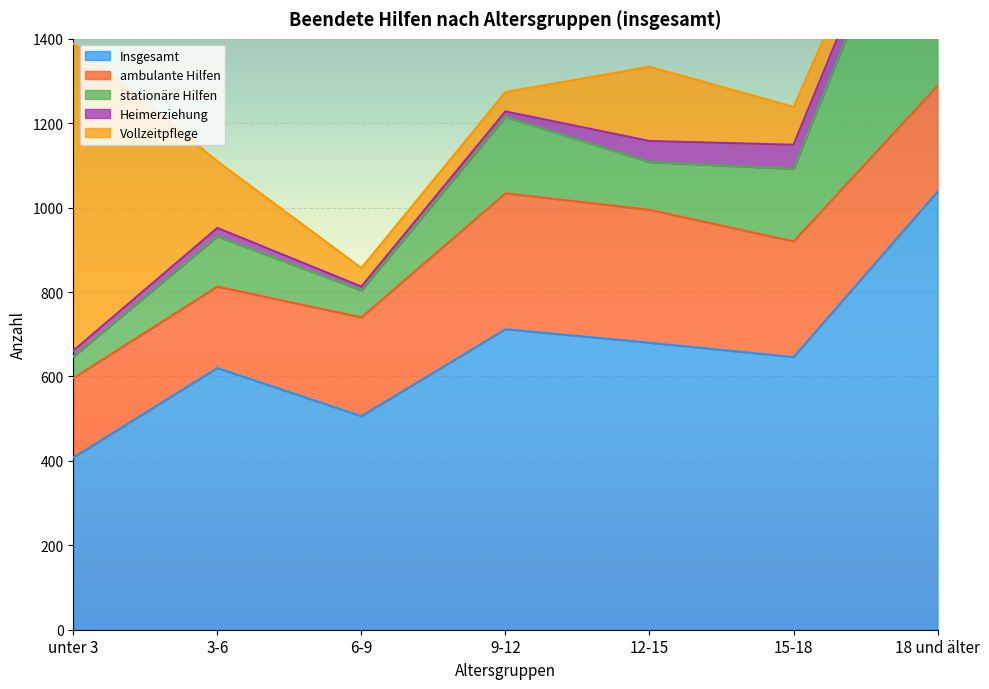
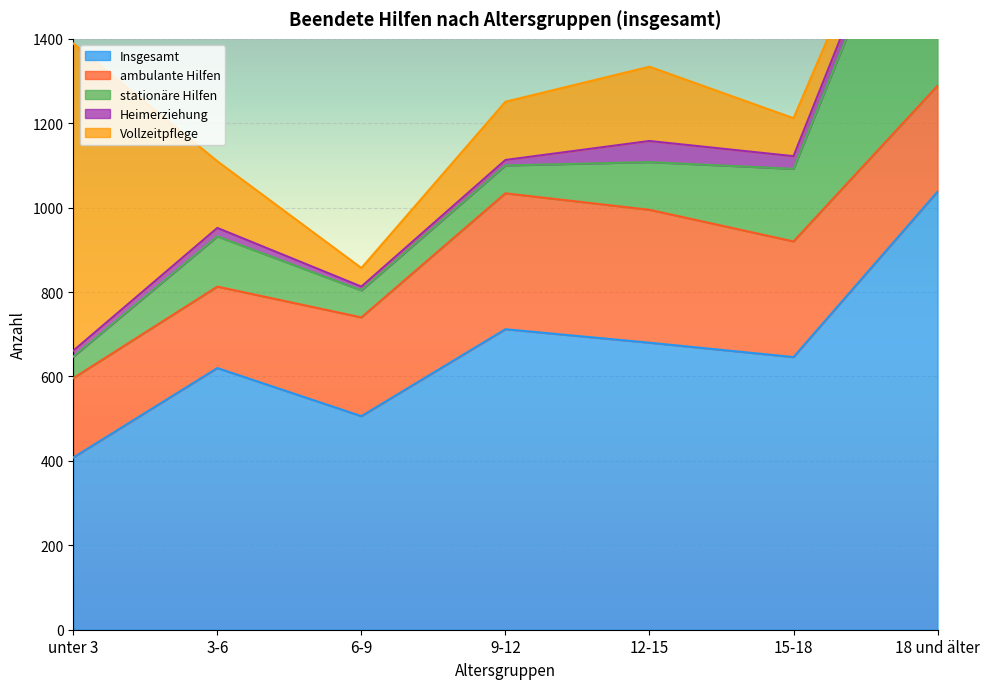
stationäre Hilfen, 9-12: 180 -> 70
Vollzeitpflege, 9-12: 50 -> 140
Heimerziehung, 15-18: 60 -> 30
